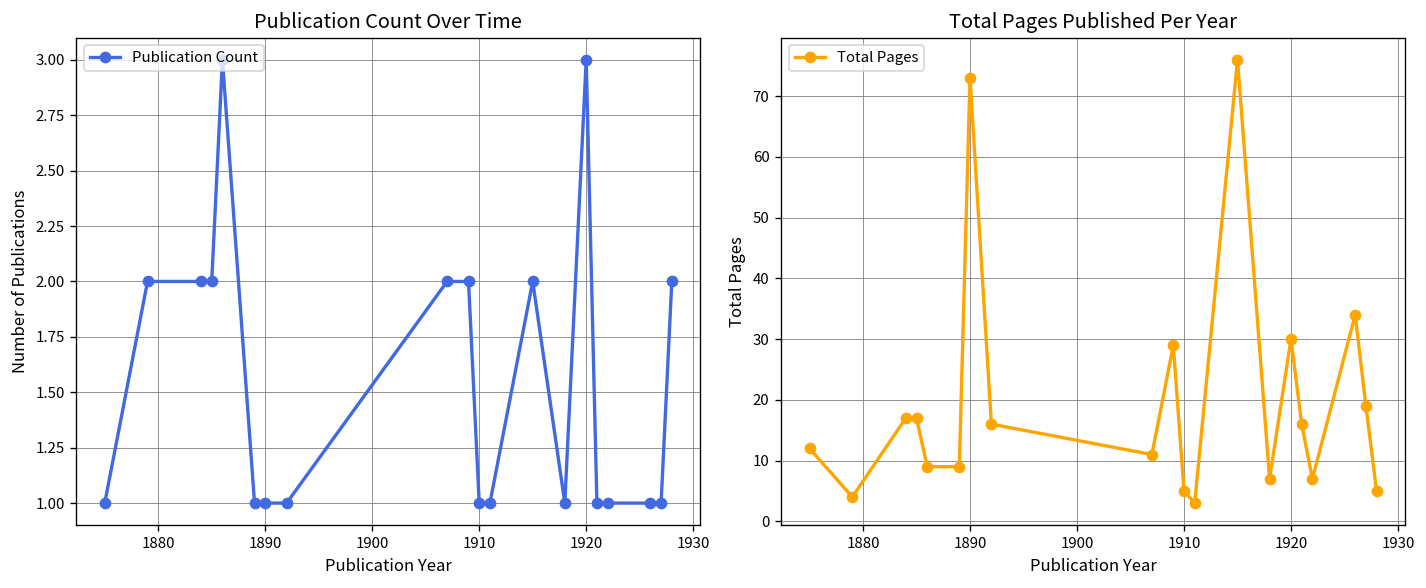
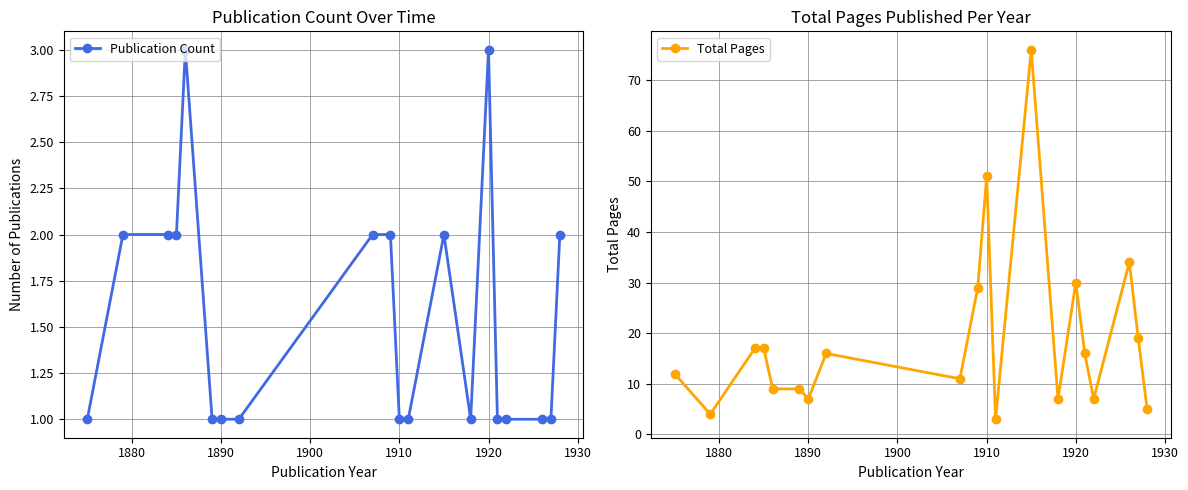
Total Pages Published Per Year, 1890: 73 -> 7
Total Pages Published Per Year, 1910: 5 -> 51
